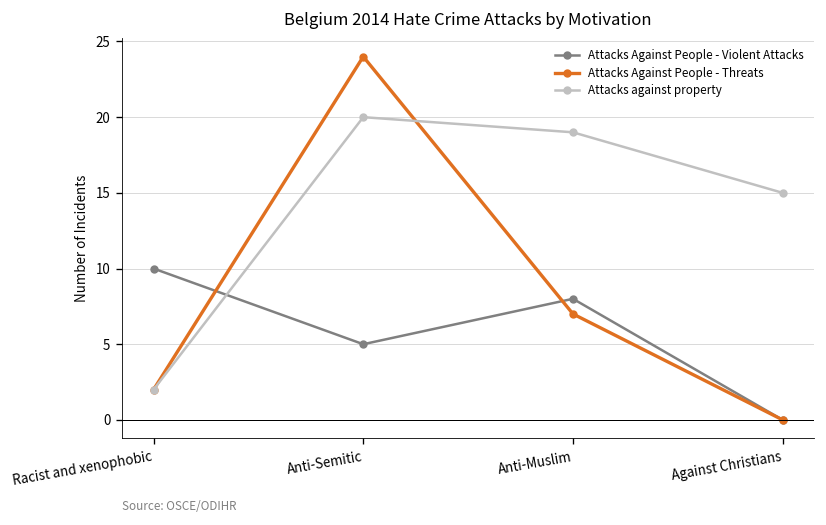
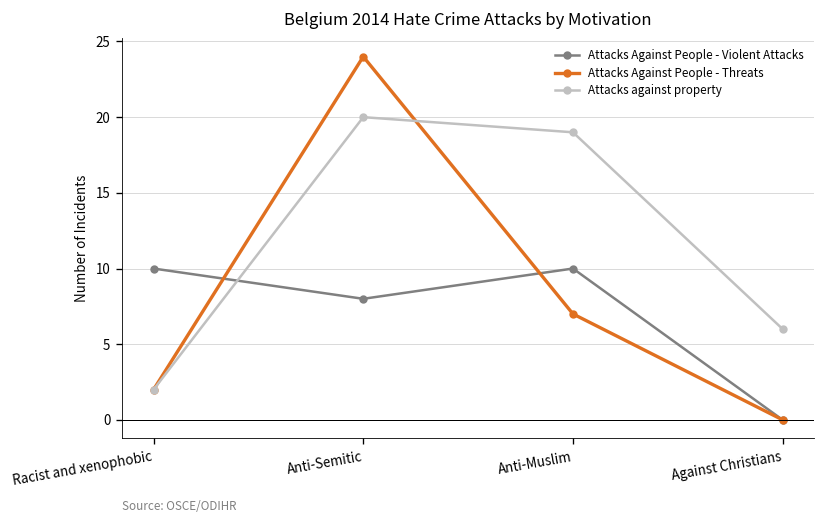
Attacks Against People - Violent Attacks, Anti-Semitic: 5 -> 8
Attacks Against People - Violent Attacks, Anti-Muslim: 8 -> 10
Attacks against property, Against Christians: 15 -> 6
